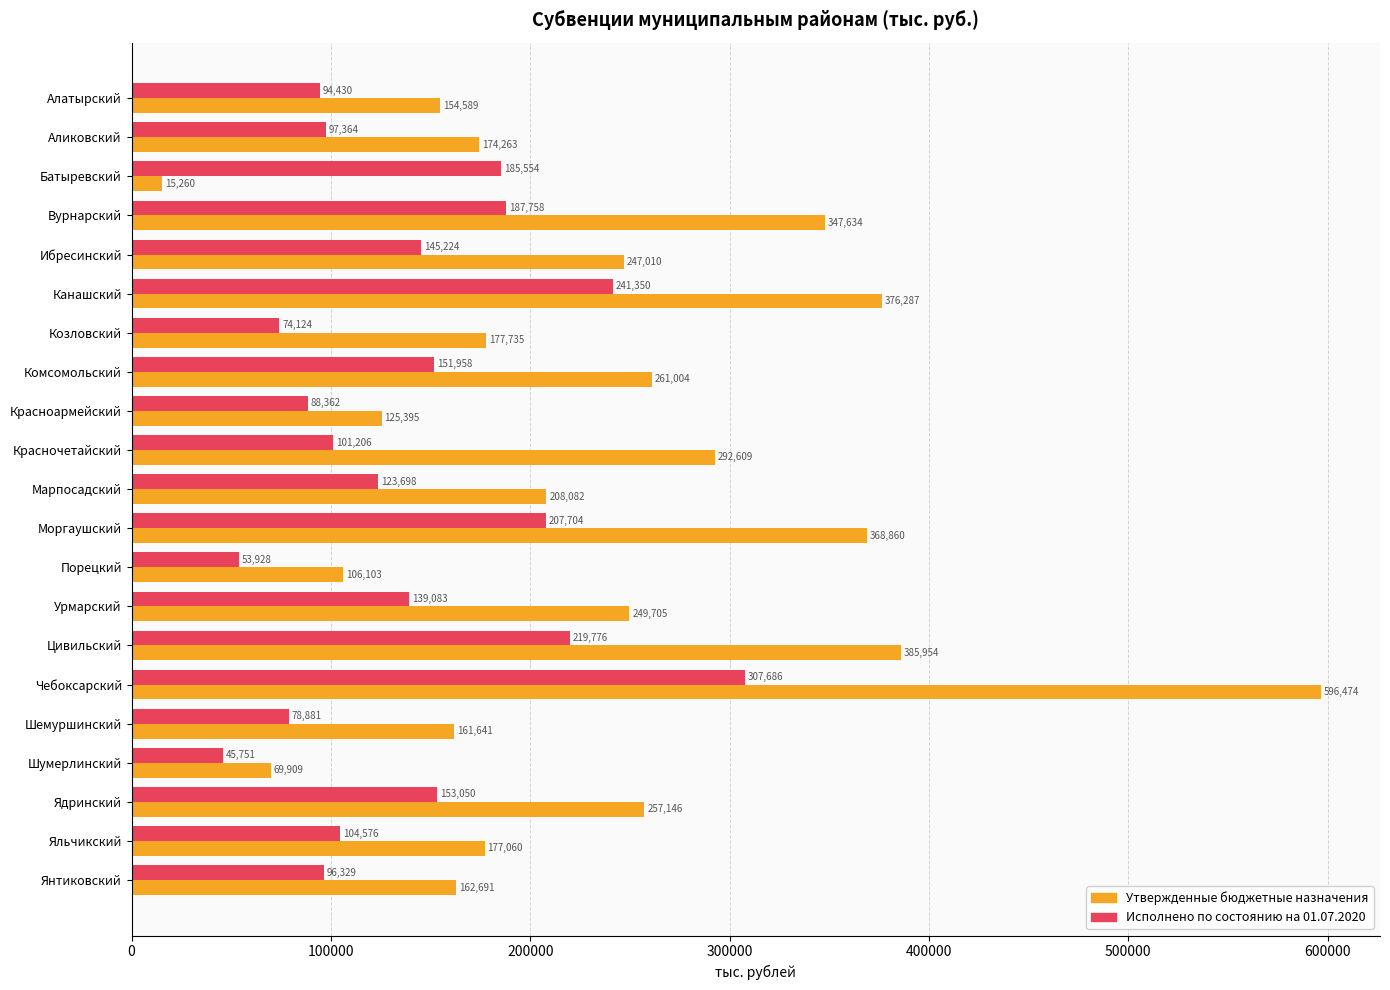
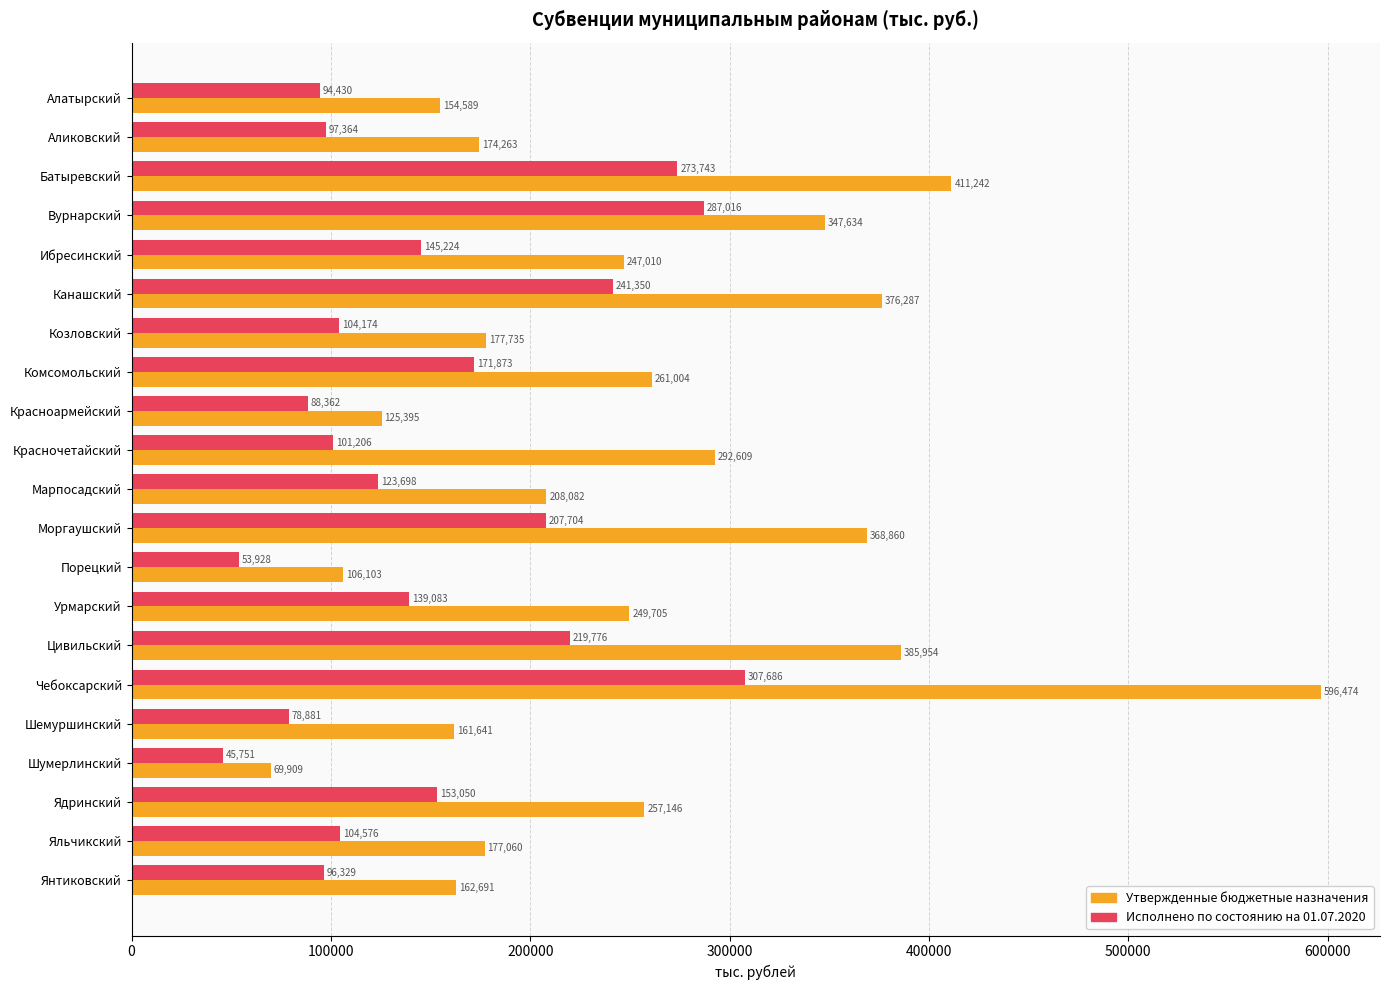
Исполнено по состоянию на 01.07.2020, Батыревский: 185,554 -> 273,743
Утвержденные бюджетные назначения, Батыревский: 15,260 -> 411,242
Исполнено по состоянию на 01.07.2020, Вурнарский: 187,758 -> 287,016
Исполнено по состоянию на 01.07.2020, Козловский: 74,124 -> 104,174
Исполнено по состоянию на 01.07.2020, Комсомольский: 151,958 -> 171,873
